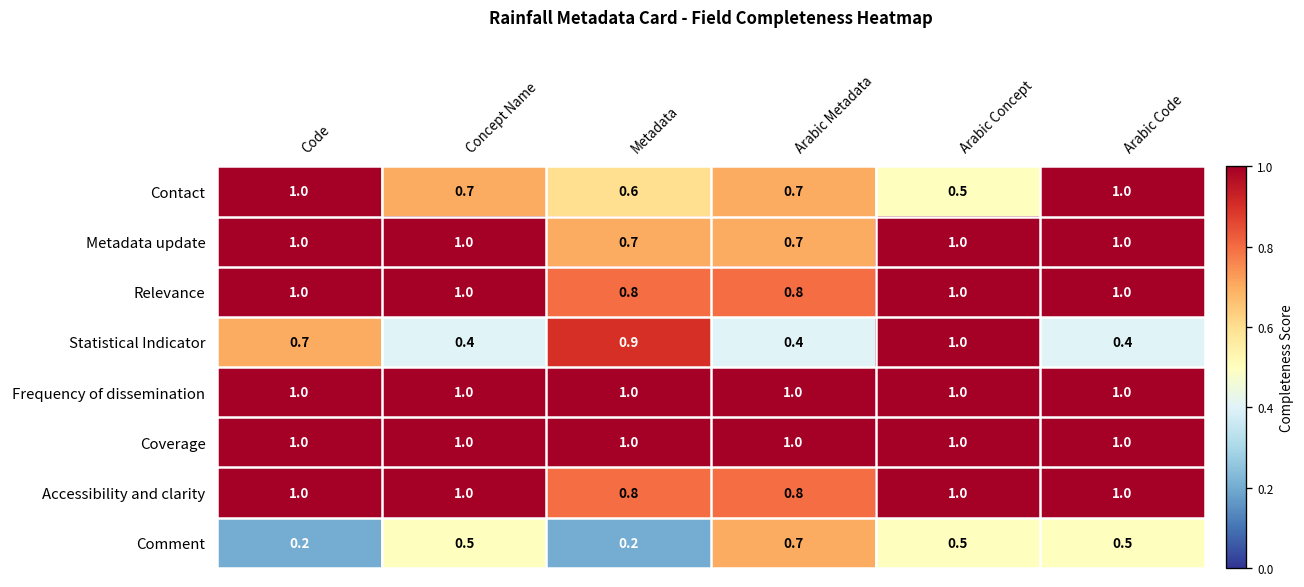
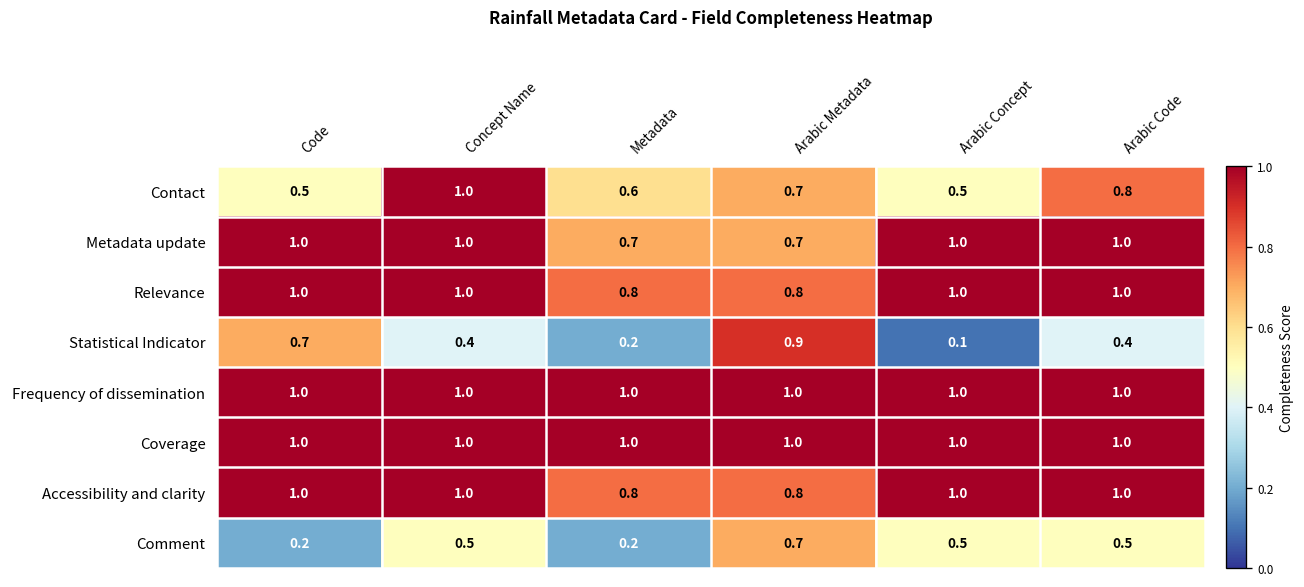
Contact, Code: 1.0 -> 0.5
Contact, Concept Name: 0.7 -> 1.0
Contact, Arabic Code: 1.0 -> 0.8
Statistical Indicator, Metadata: 0.9 -> 0.2
Statistical Indicator, Arabic Metadata: 0.4 -> 0.9
Statistical Indicator, Arabic Concept: 1.0 -> 0.1
